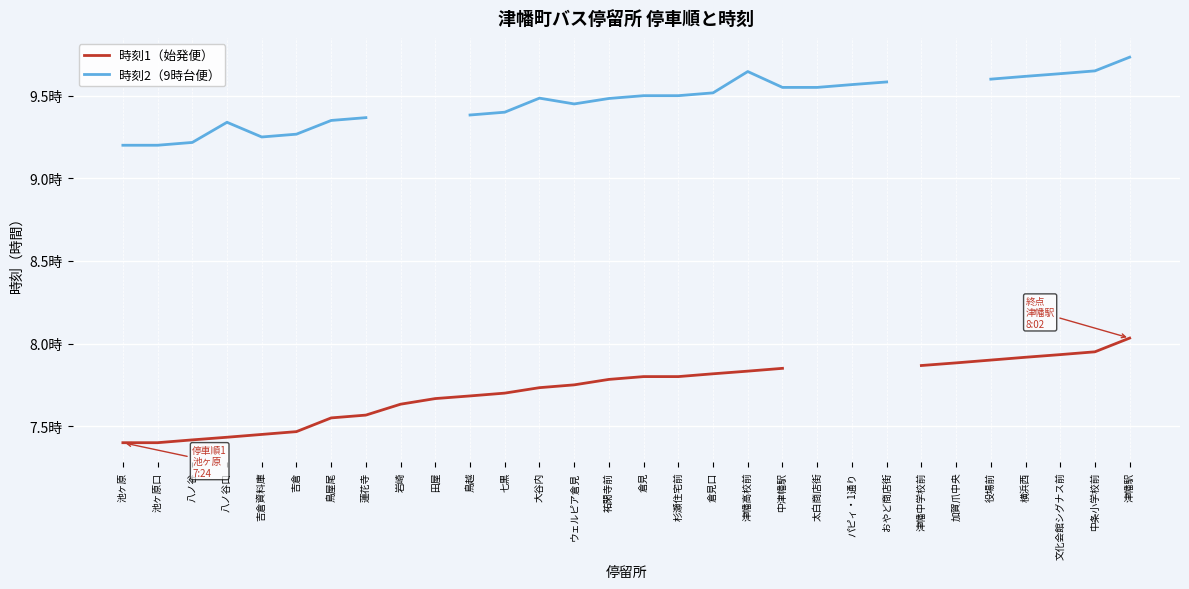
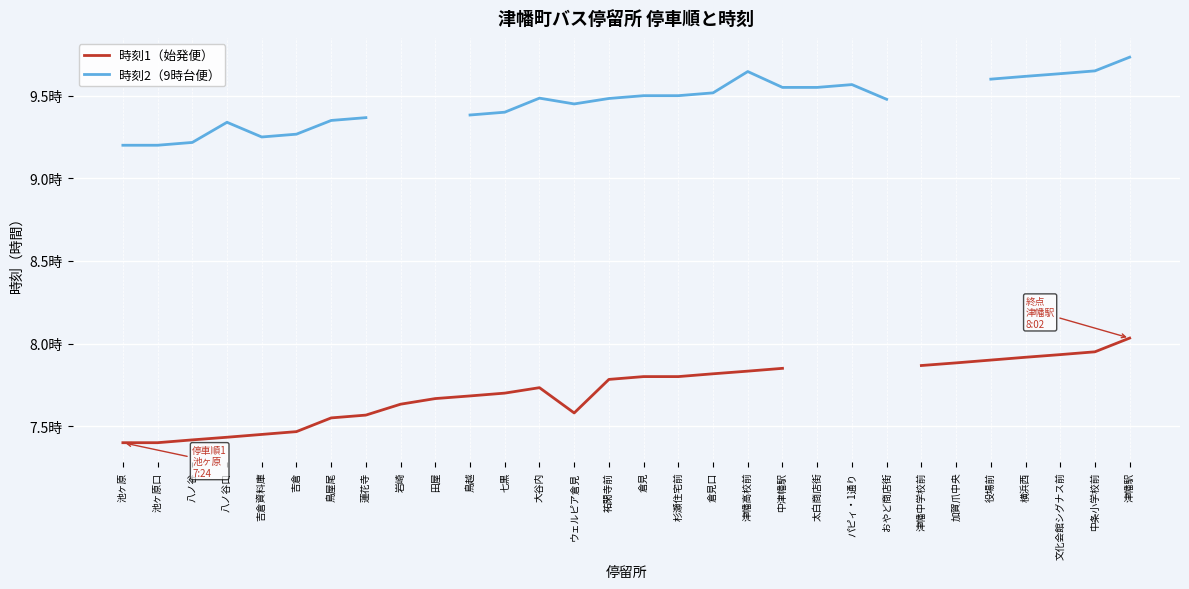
時刻1（始発便）, ウェルピア倉見: 7.75時 -> 7.58時
時刻2（9時台便）, おやど商店街: 9.58時 -> 9.48時
